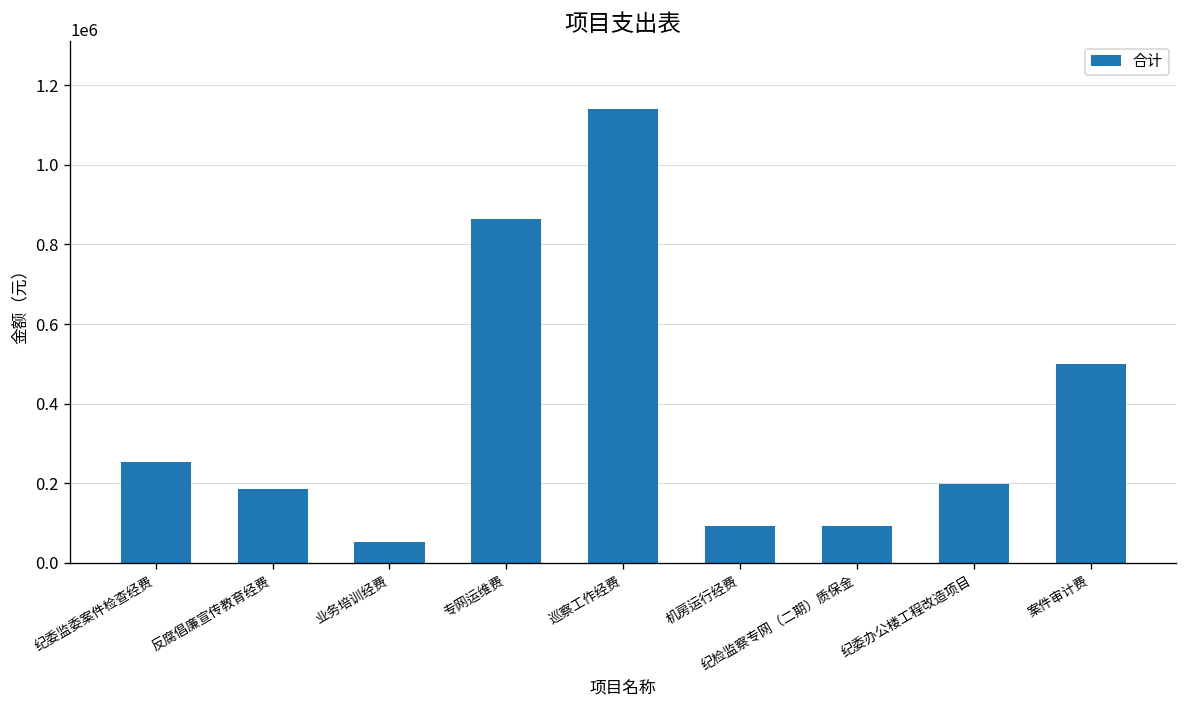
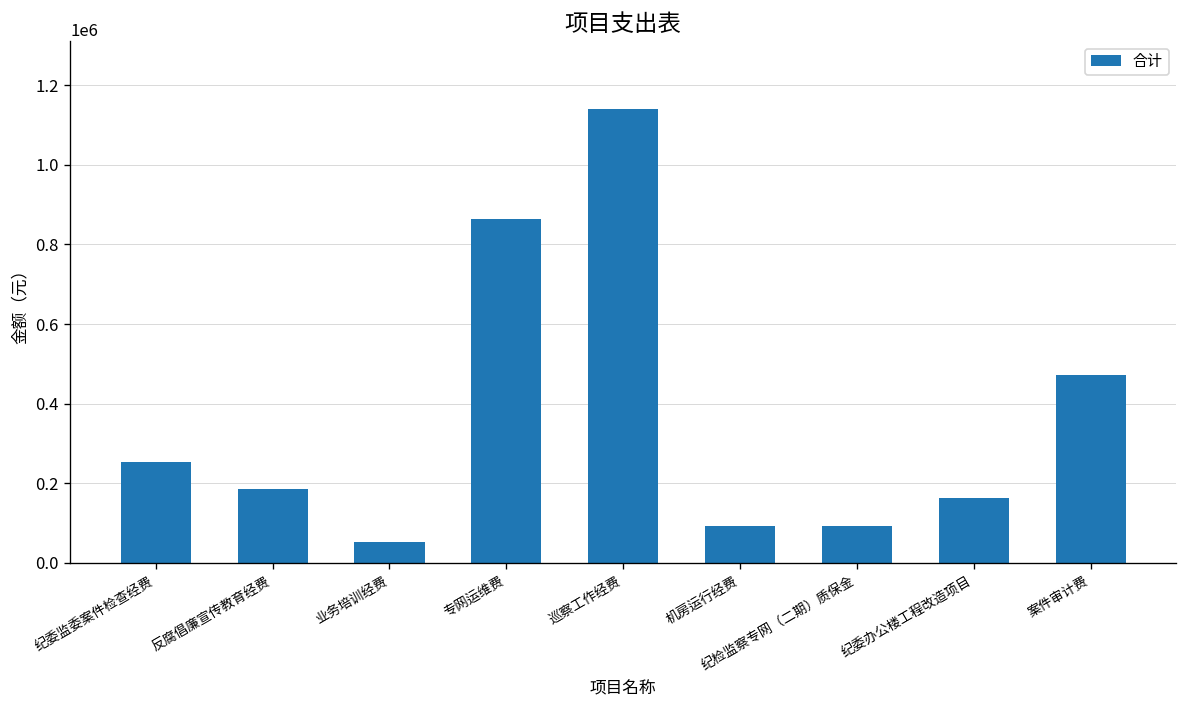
纪委办公楼工程改造项目: 200000 -> 160000
案件审计费: 500000 -> 470000
